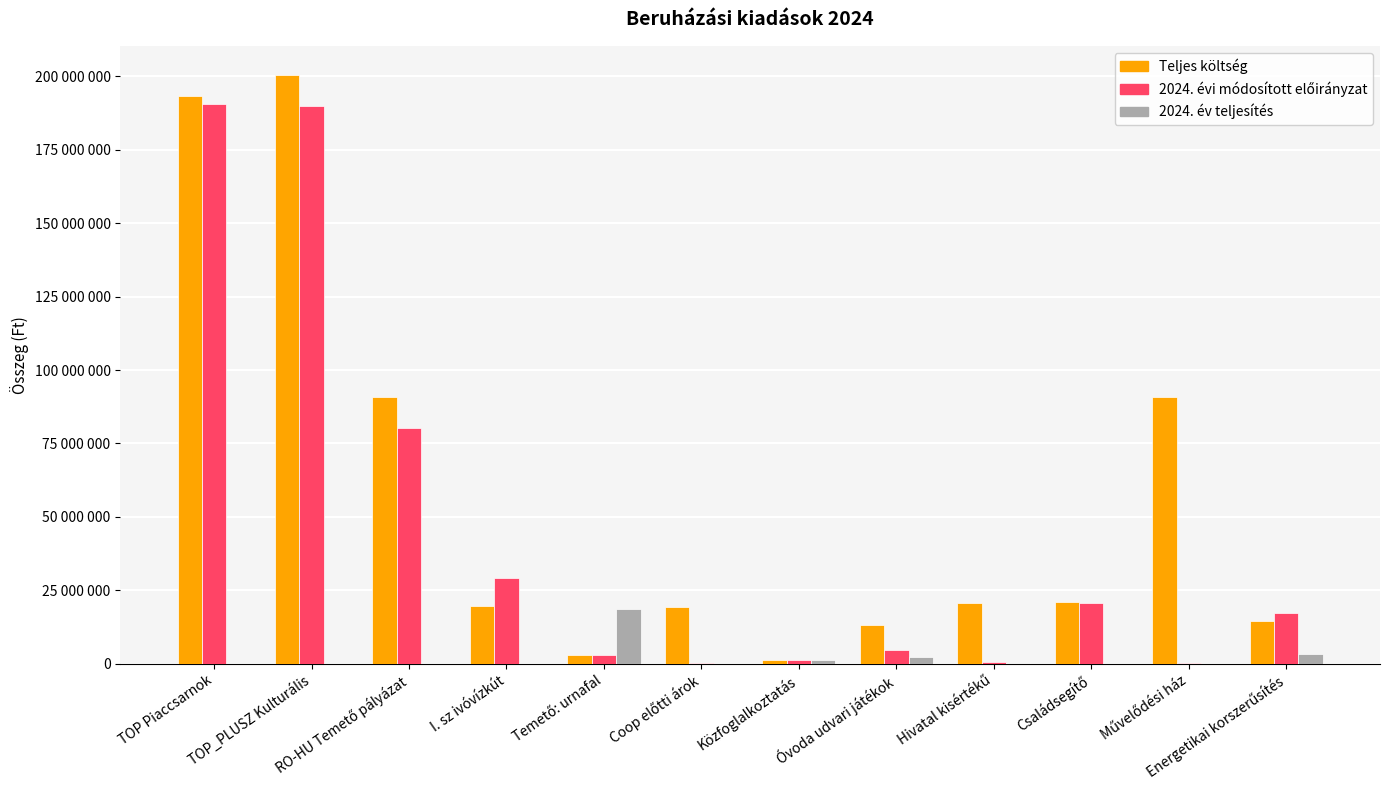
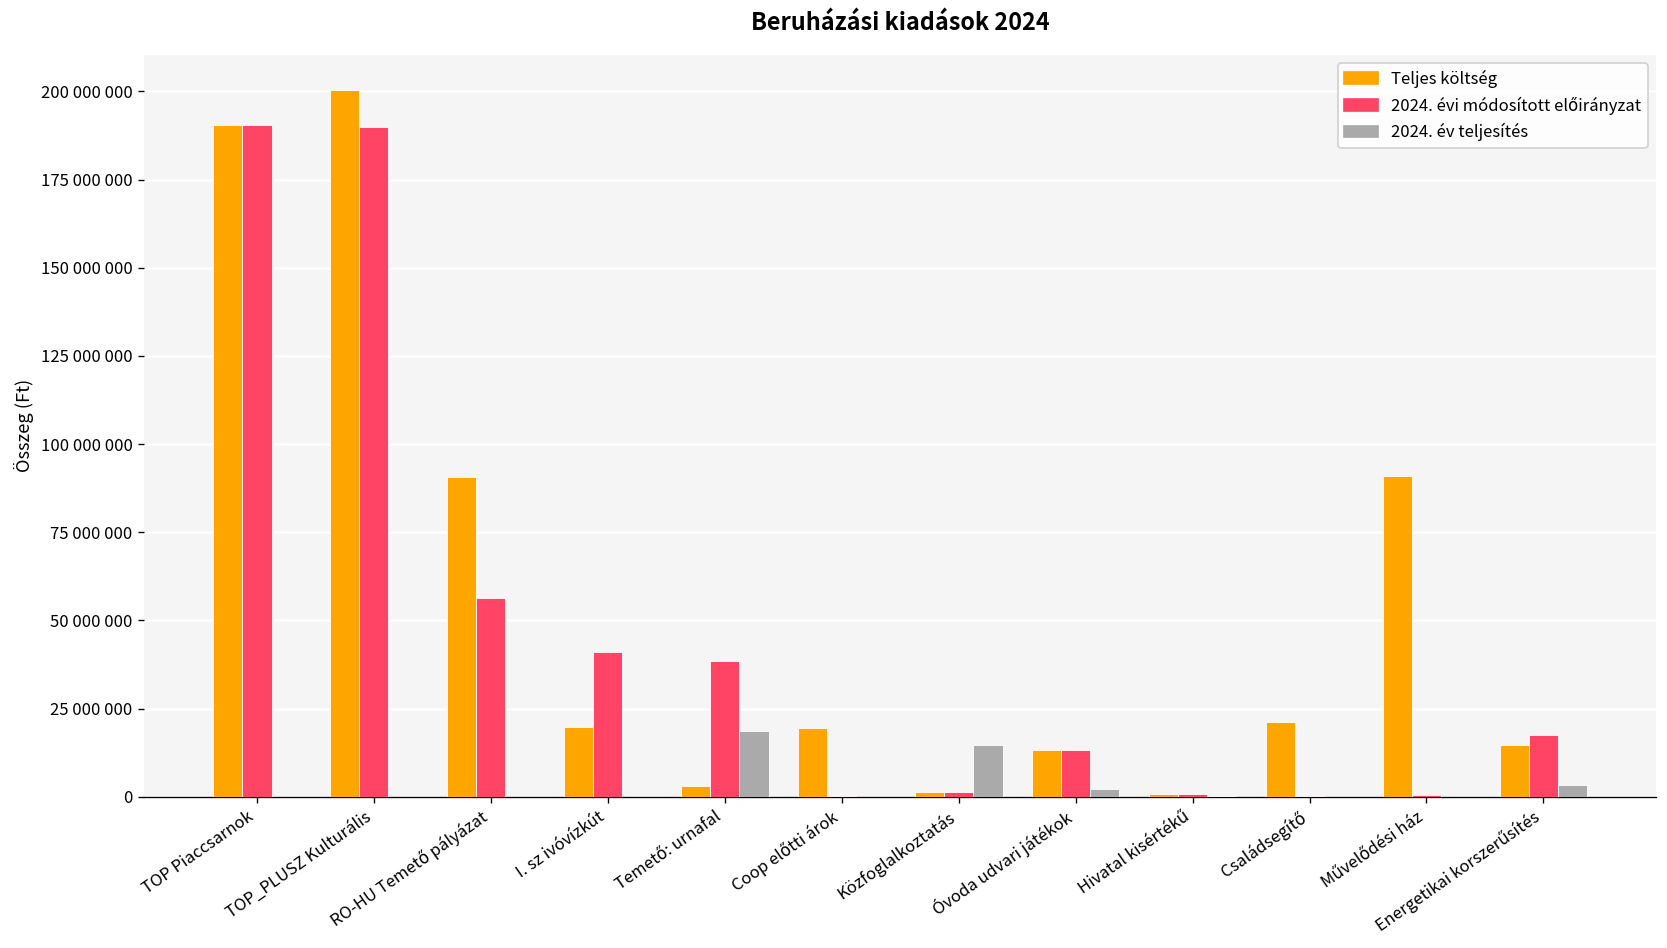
Teljes költség, TOP Piaccsarnok: 193000000 -> 191000000
2024. évi módosított előirányzat, RO-HU Temető pályázat: 80000000 -> 56000000
2024. évi módosított előirányzat, I. sz ivóvízkút: 29000000 -> 41000000
2024. évi módosított előirányzat, Temető: urnafal: 3000000 -> 38000000
2024. év teljesítés, Közfoglalkoztatás: 1000000 -> 15000000
2024. évi módosított előirányzat, Óvoda udvari játékok: 5000000 -> 13000000
Teljes költség, Hivatal kisértékű: 21000000 -> 1000000
2024. évi módosított előirányzat, Családsegítő: 21000000 -> 0
